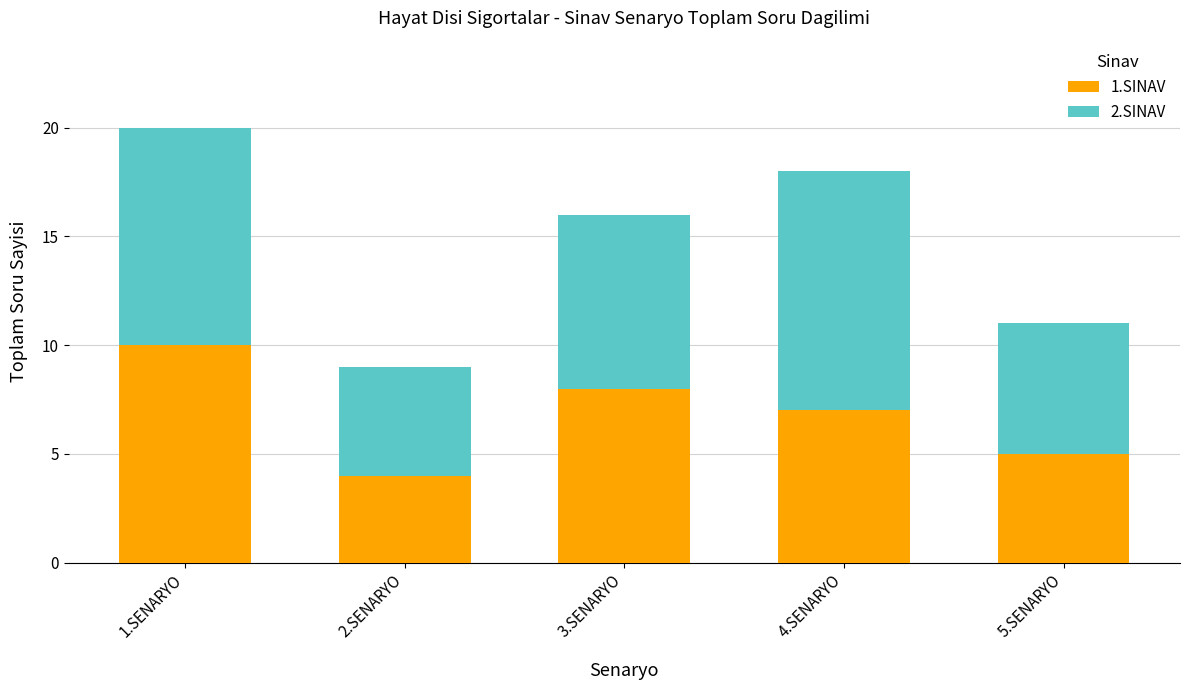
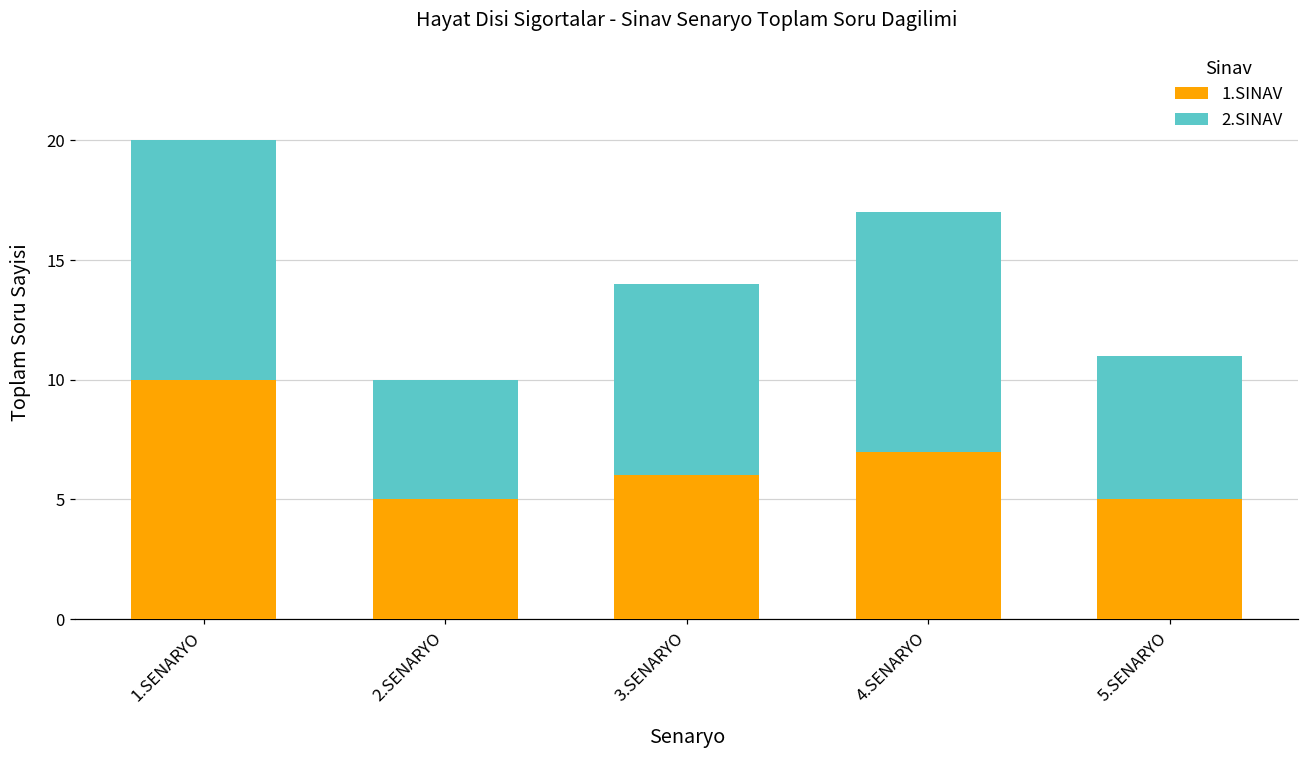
1.SINAV, 2.SENARYO: 4 -> 5
1.SINAV, 3.SENARYO: 8 -> 6
2.SINAV, 4.SENARYO: 11 -> 10
